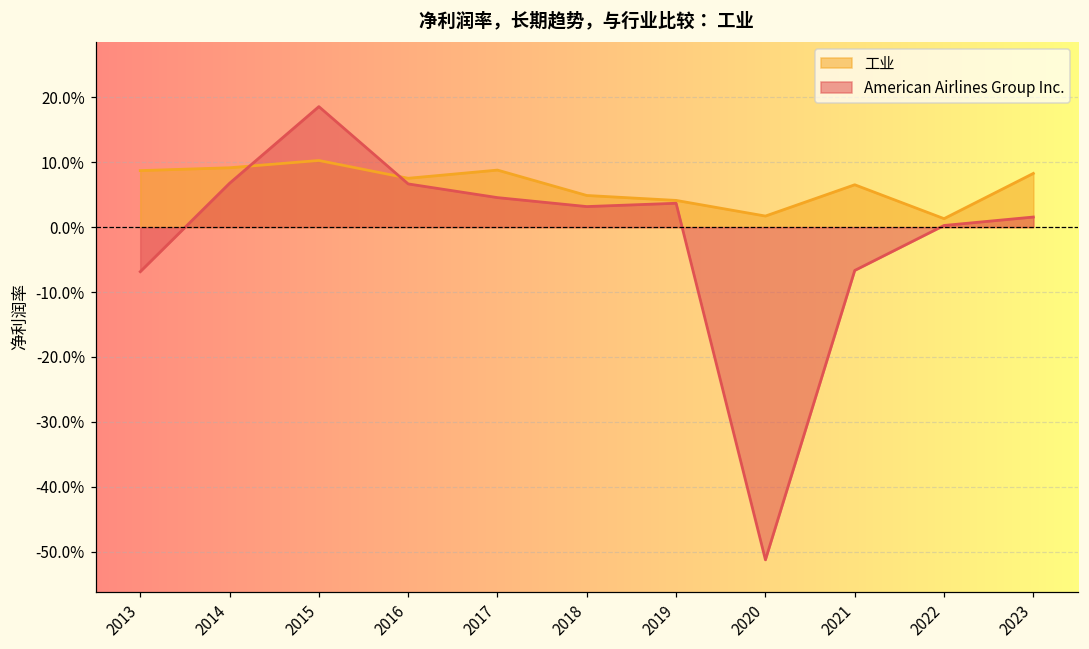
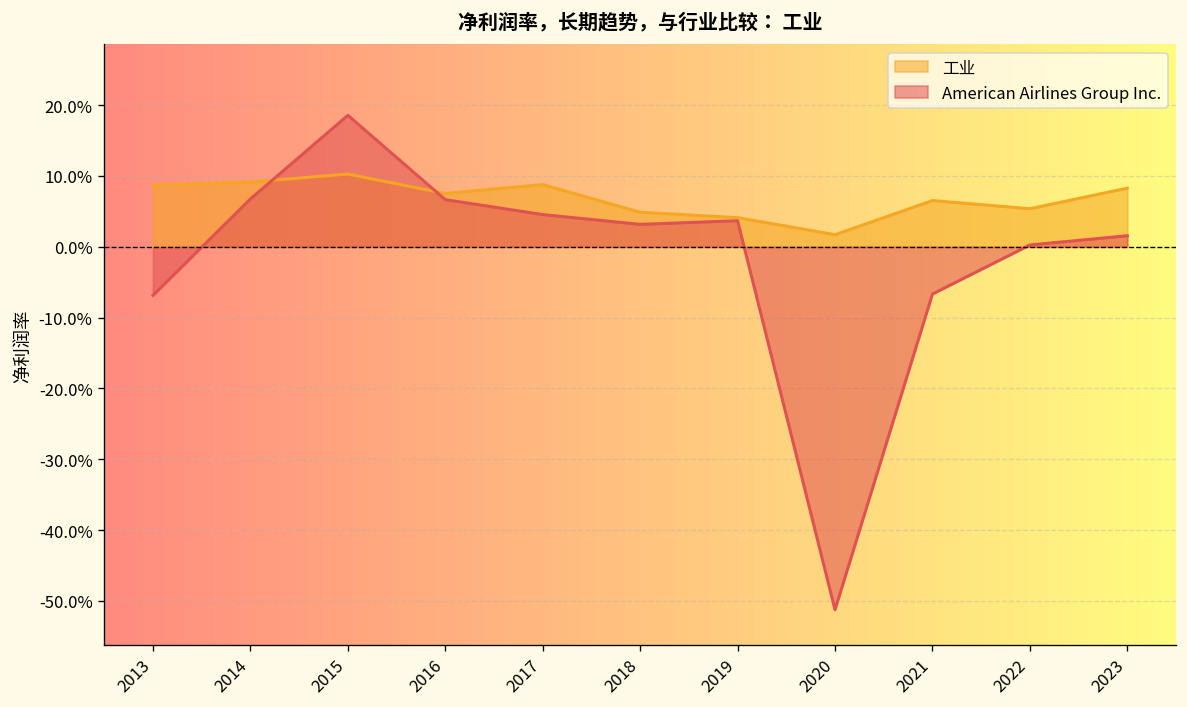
工业, 2022: 1% -> 5%
